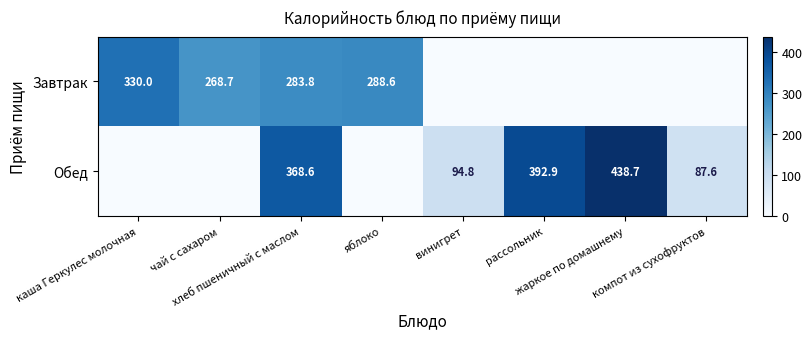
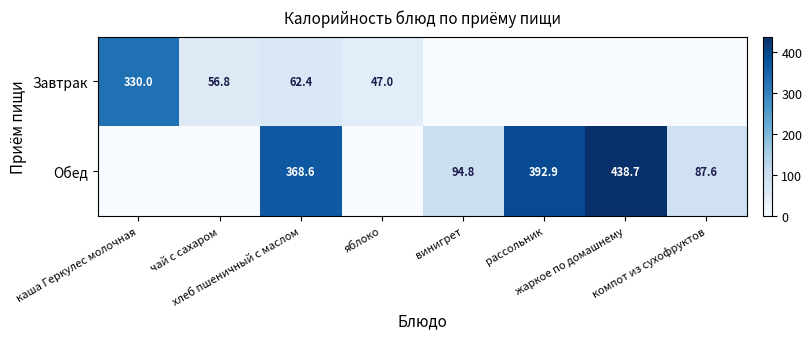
Завтрак, чай с сахаром: 268.7 -> 56.8
Завтрак, хлеб пшеничный с маслом: 283.8 -> 62.4
Завтрак, яблоко: 288.6 -> 47.0
